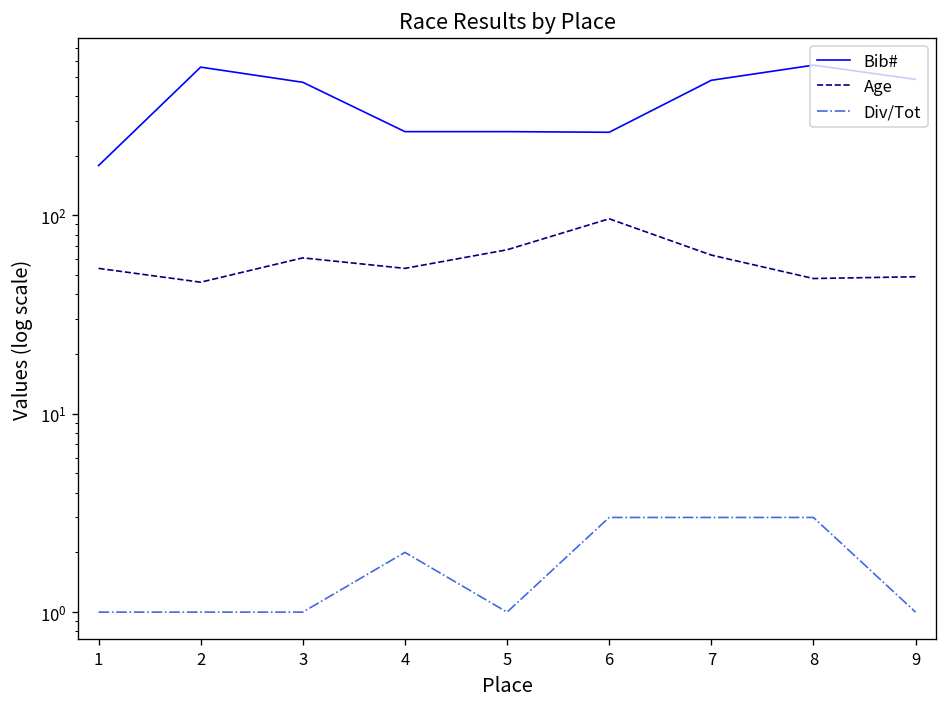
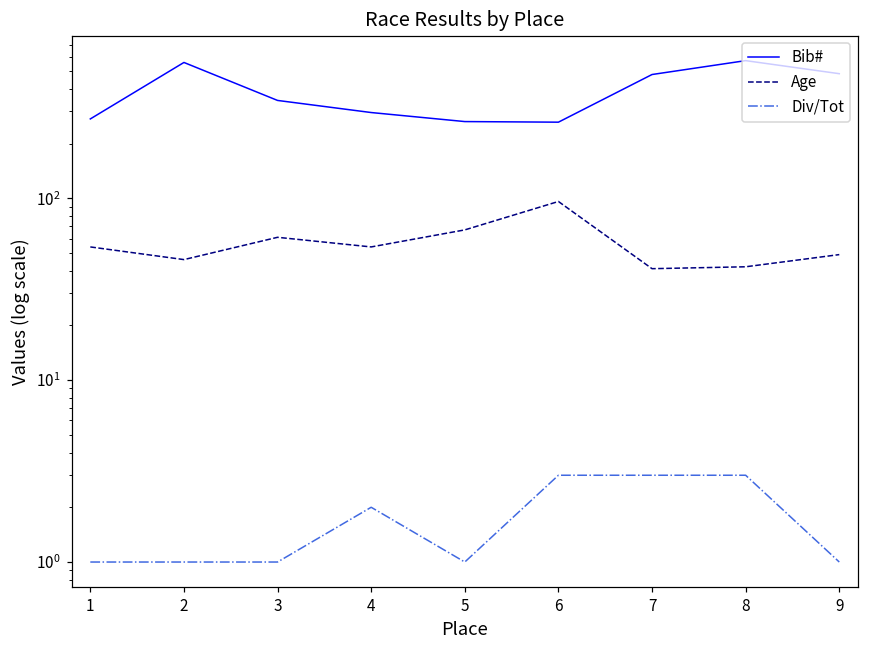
Bib#, 1: 180 -> 270
Bib#, 3: 470 -> 350
Bib#, 4: 260 -> 300
Age, 7: 63 -> 41
Age, 8: 48 -> 42
